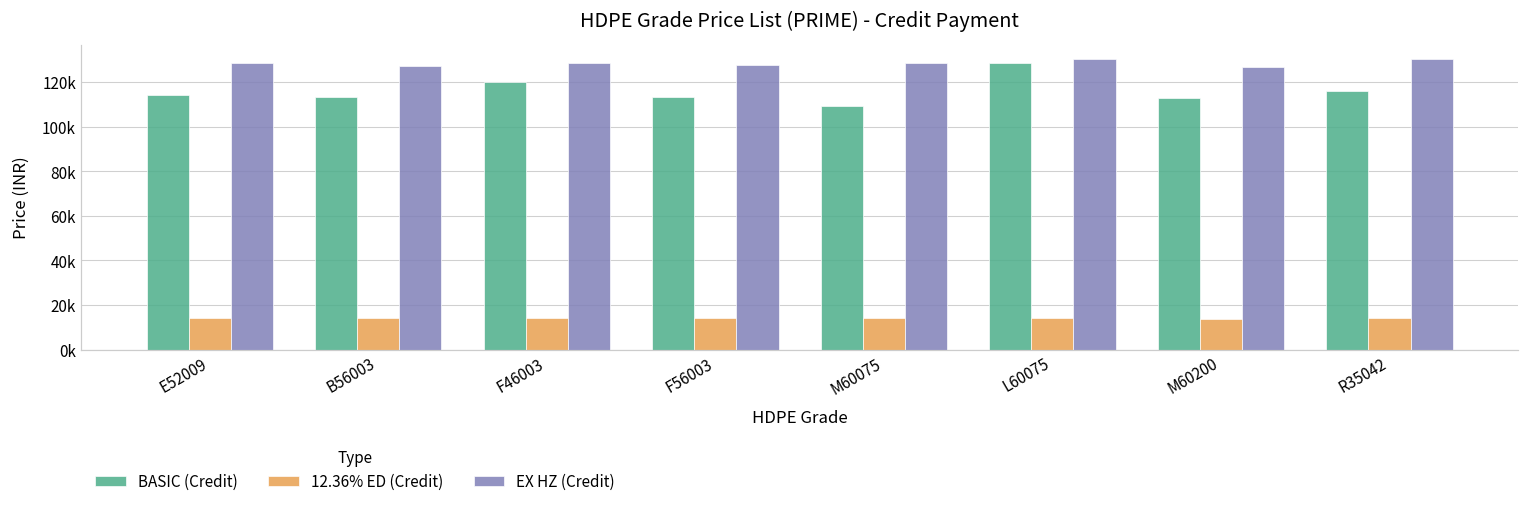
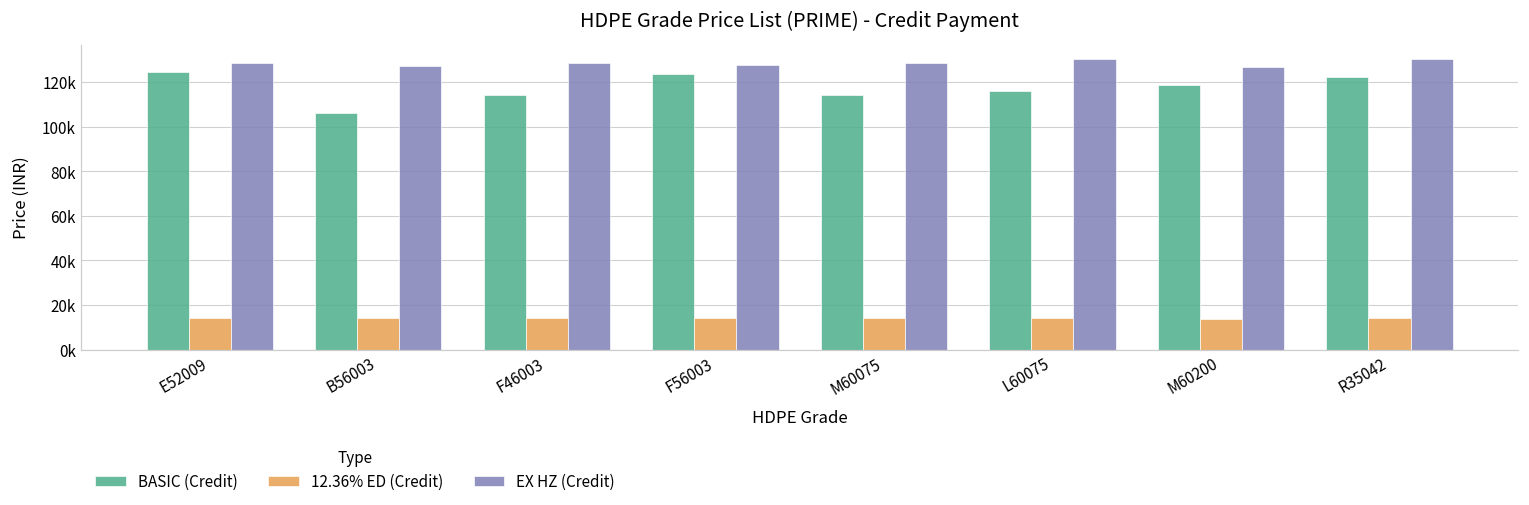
BASIC (Credit), E52009: 114000 -> 125000
BASIC (Credit), B56003: 113000 -> 106000
BASIC (Credit), F46003: 120000 -> 114000
BASIC (Credit), F56003: 113000 -> 123000
BASIC (Credit), M60075: 109000 -> 114000
BASIC (Credit), L60075: 128000 -> 116000
BASIC (Credit), M60200: 113000 -> 119000
BASIC (Credit), R35042: 116000 -> 122000
